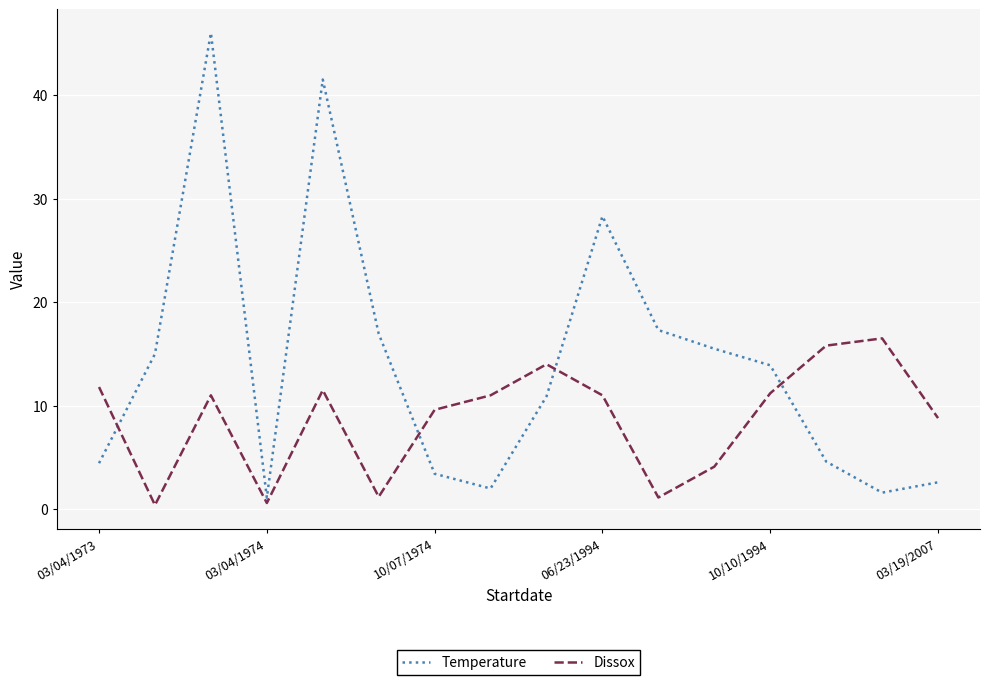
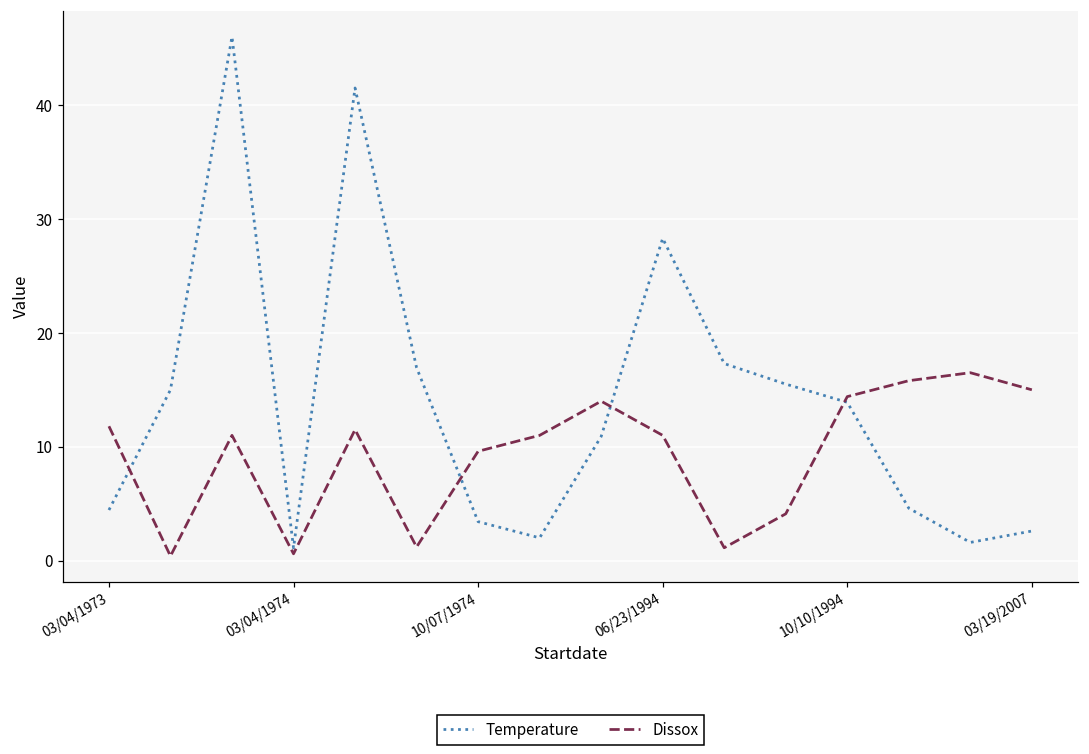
Dissox, 10/10/1994: 11.2 -> 14.4
Dissox, 03/19/2007: 8.8 -> 15.0
